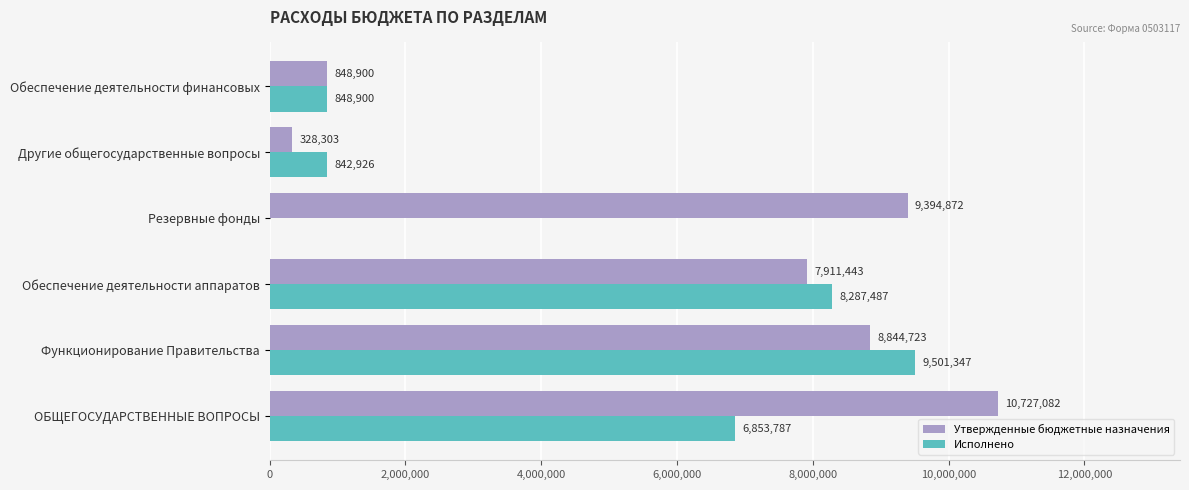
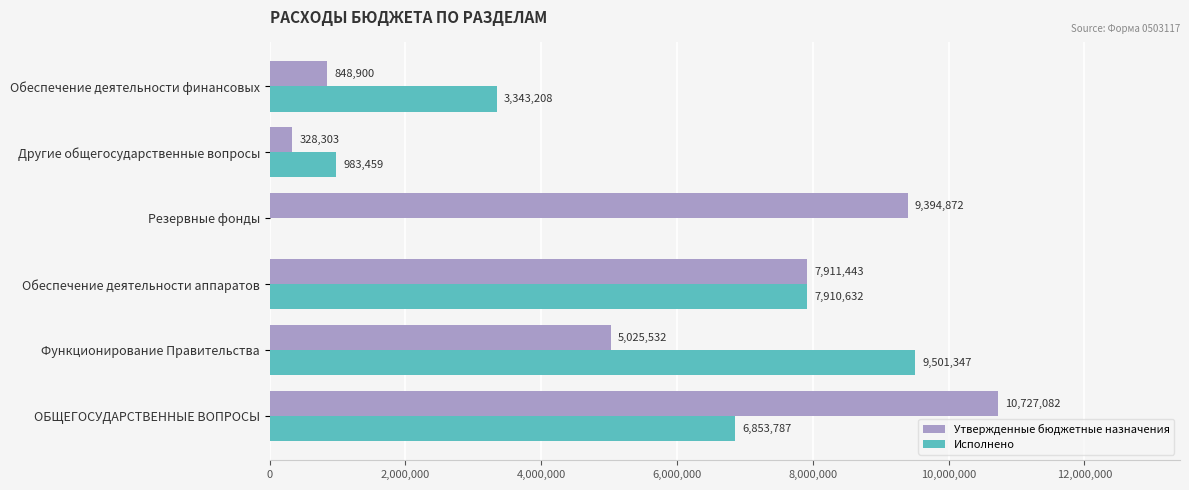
Исполнено, Обеспечение деятельности финансовых: 848,900 -> 3,343,208
Исполнено, Другие общегосударственные вопросы: 842,926 -> 983,459
Исполнено, Обеспечение деятельности аппаратов: 8,287,487 -> 7,910,632
Утвержденные бюджетные назначения, Функционирование Правительства: 8,844,723 -> 5,025,532
